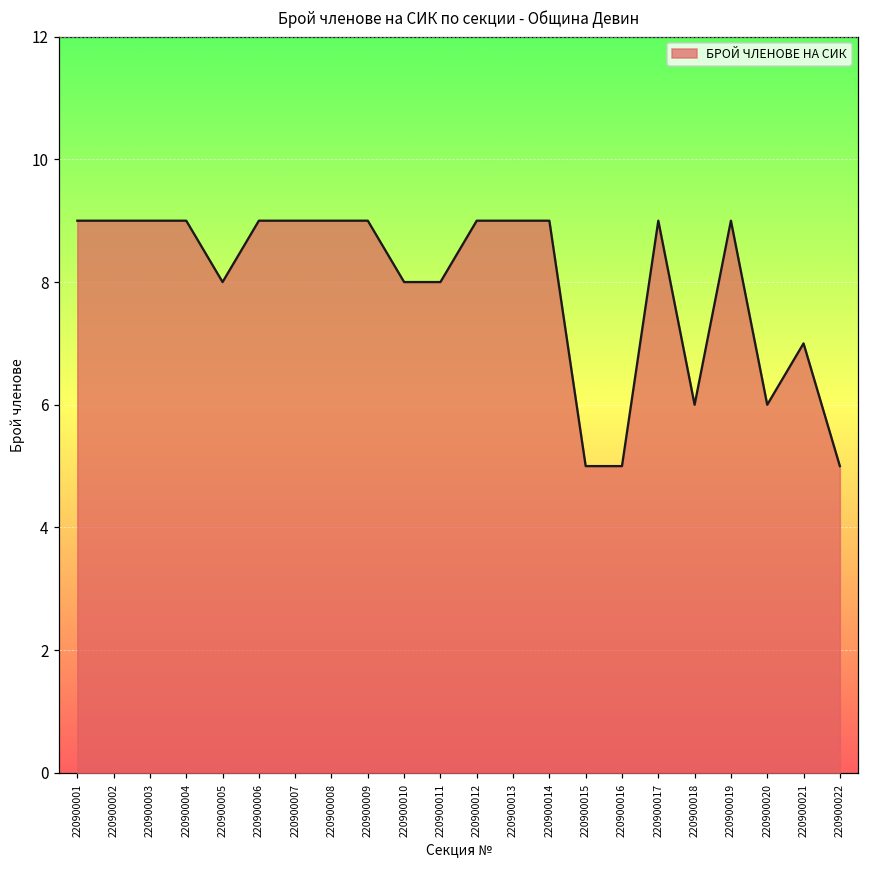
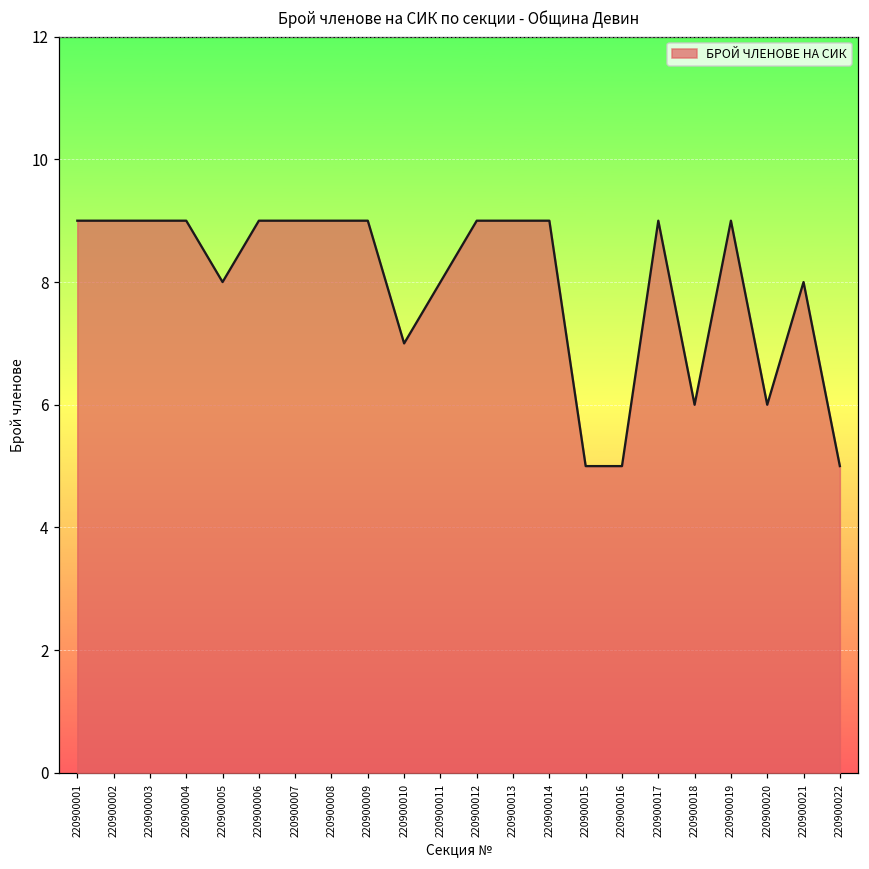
220900010: 8 -> 7
220900021: 7 -> 8
